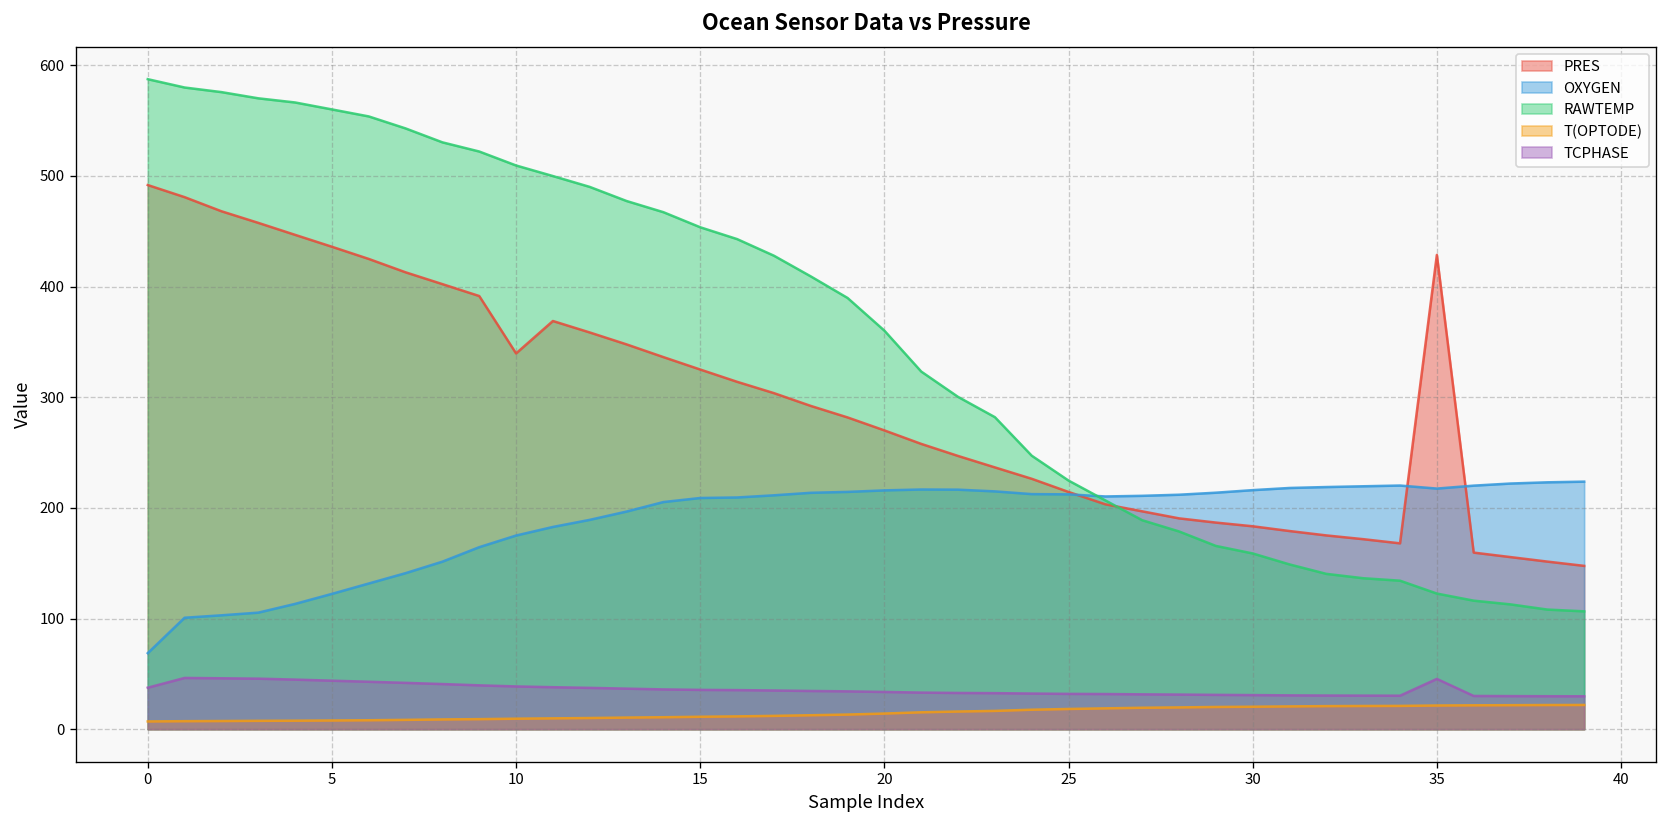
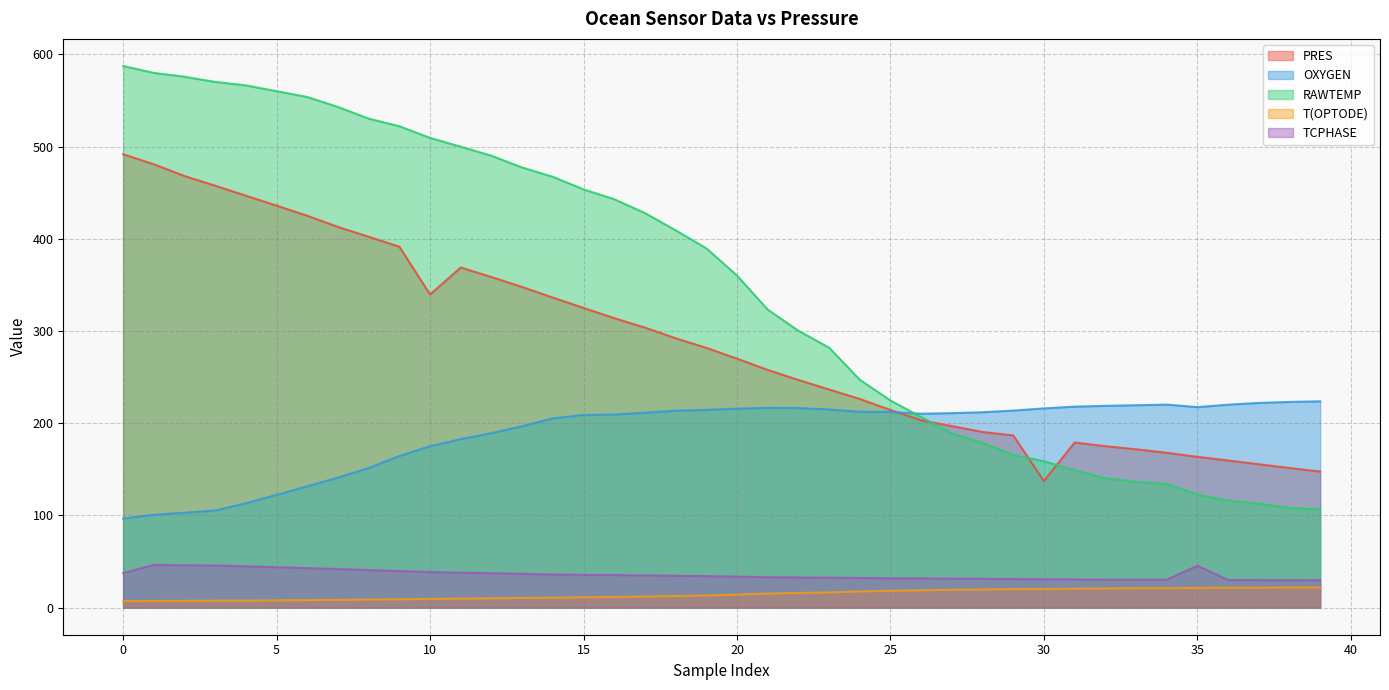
OXYGEN, 0: 70 -> 100
PRES, 30: 180 -> 140
PRES, 35: 430 -> 160
